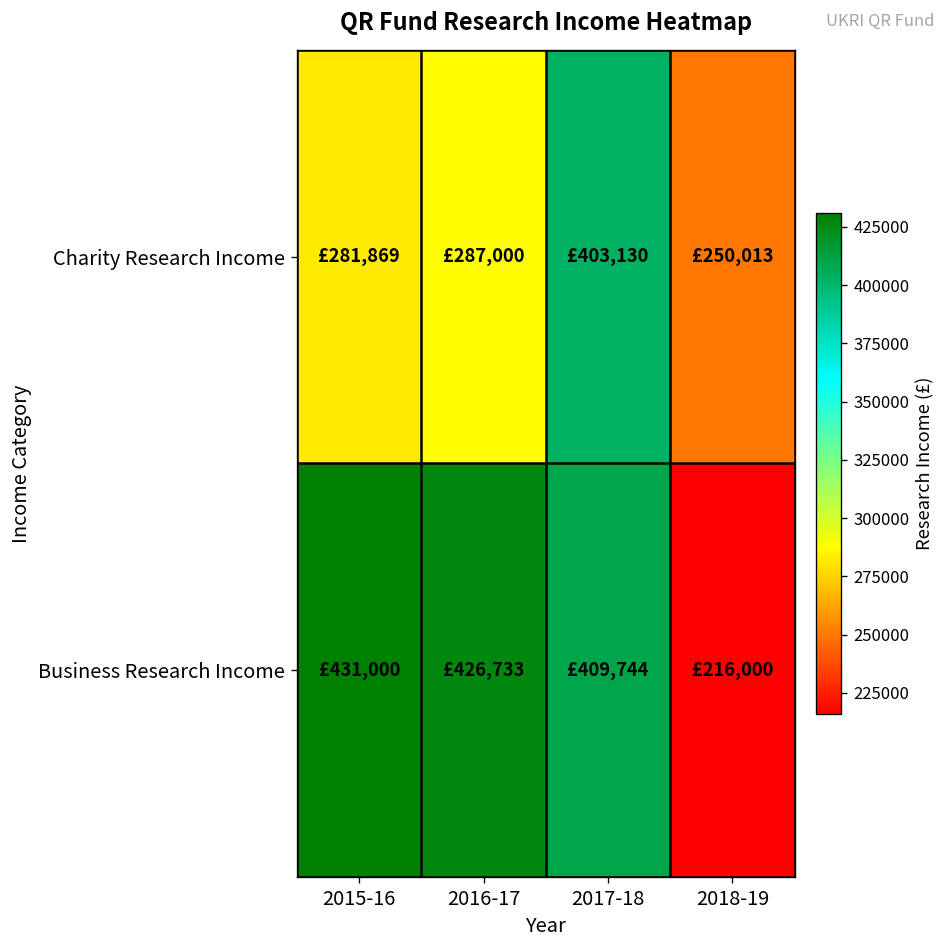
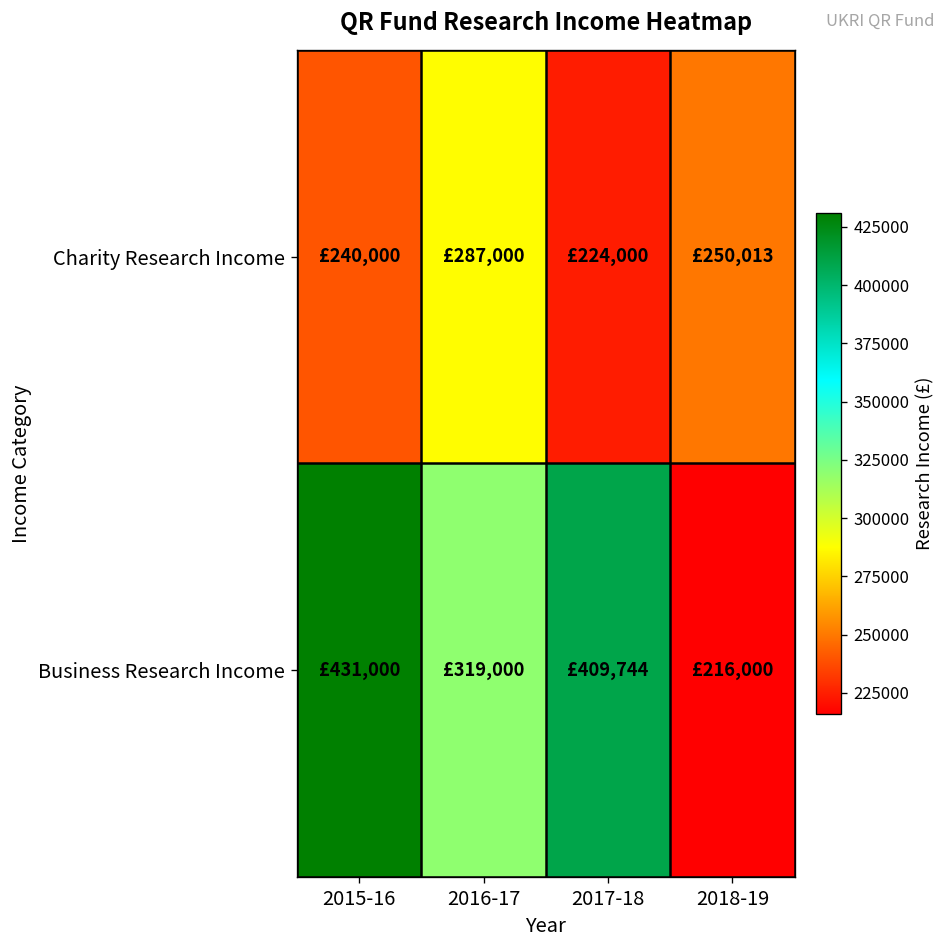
Charity Research Income, 2015-16: £281,869 -> £240,000
Charity Research Income, 2017-18: £403,130 -> £224,000
Business Research Income, 2016-17: £426,733 -> £319,000
